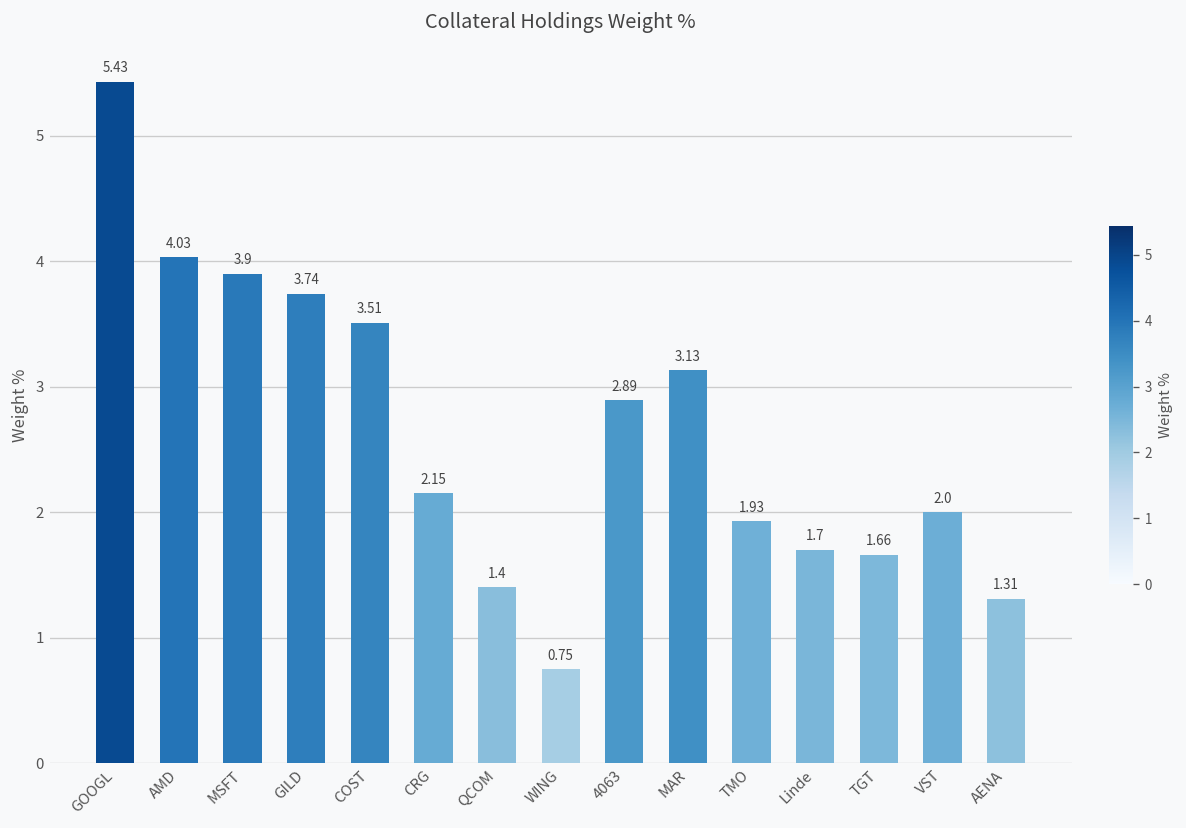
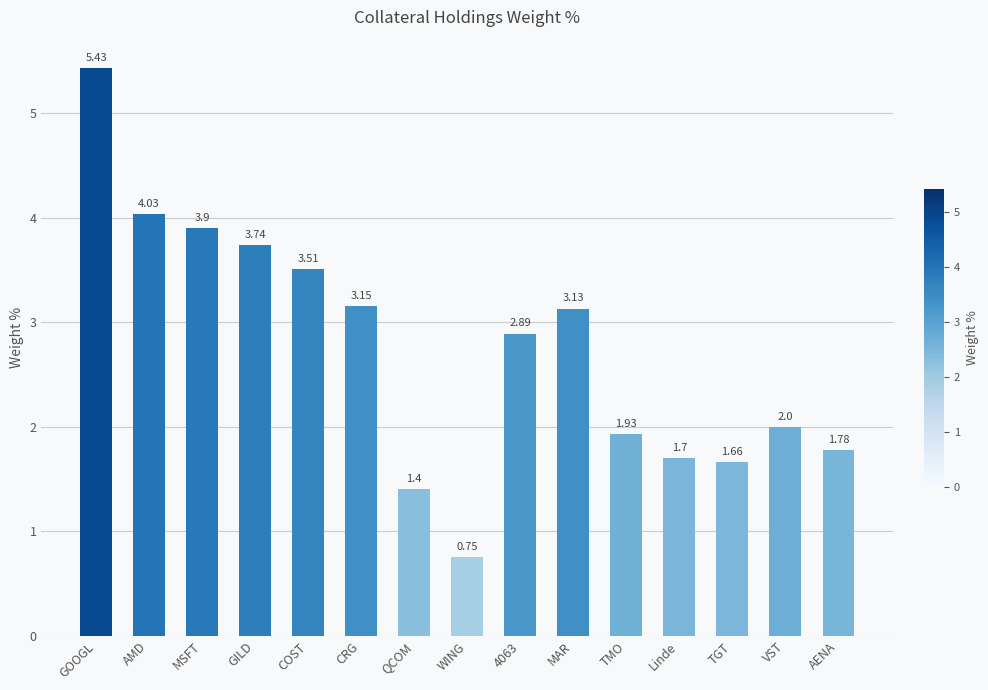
CRG: 2.15 -> 3.15
AENA: 1.31 -> 1.78
